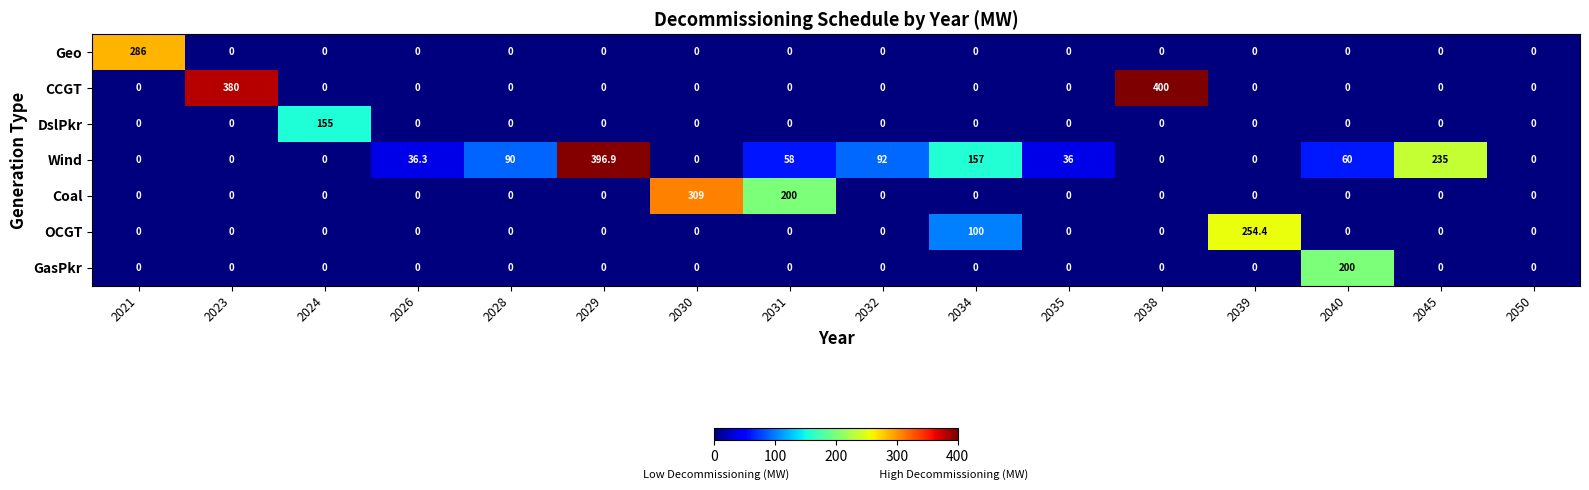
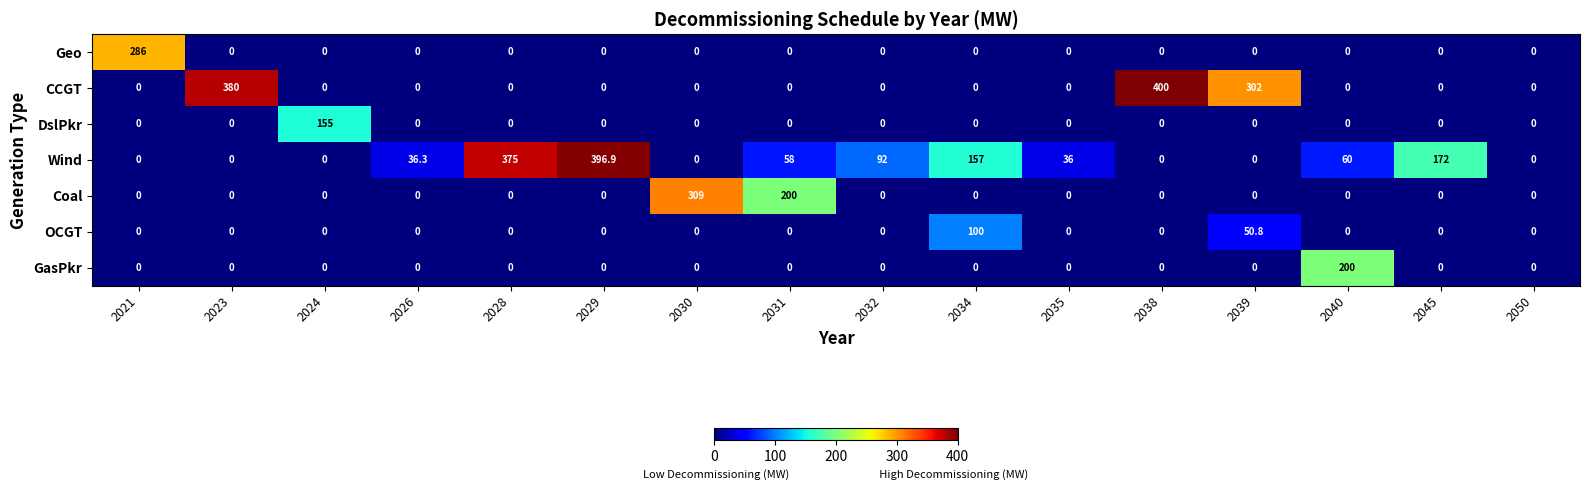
CCGT, 2039: 0 -> 302
Wind, 2028: 90 -> 375
Wind, 2045: 235 -> 172
OCGT, 2039: 254.4 -> 50.8
